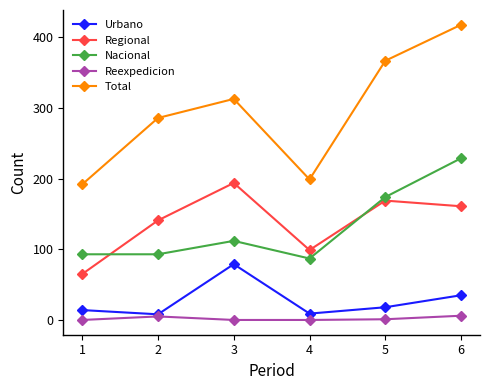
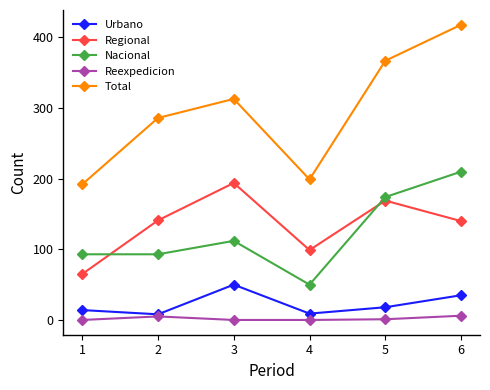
Urbano, 3: 80 -> 50
Nacional, 4: 90 -> 50
Regional, 6: 160 -> 140
Nacional, 6: 230 -> 210
